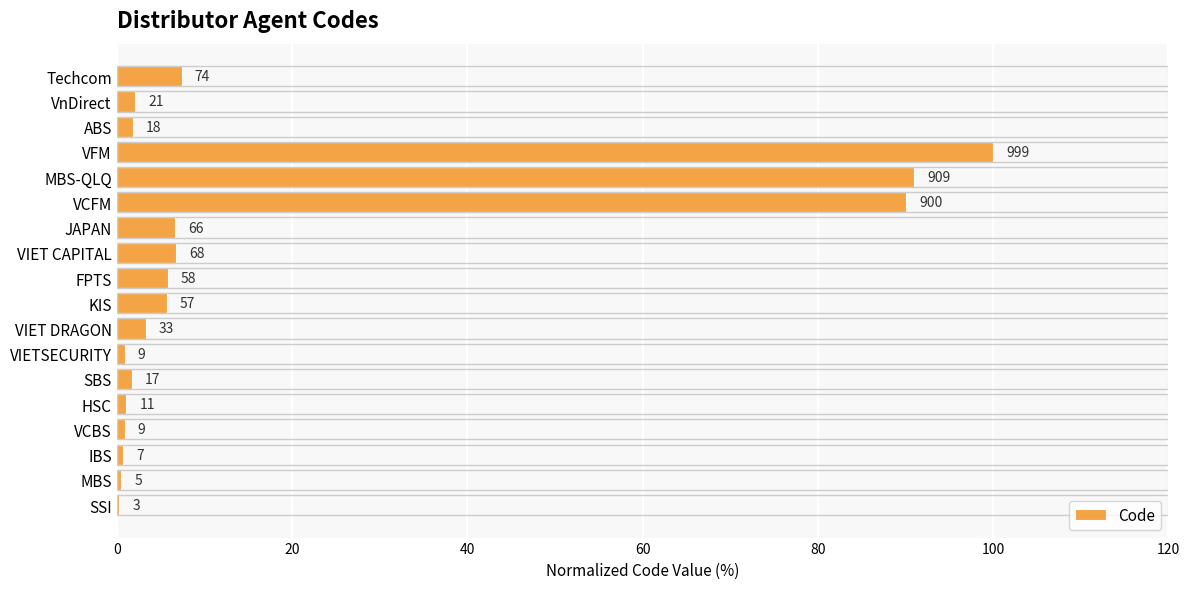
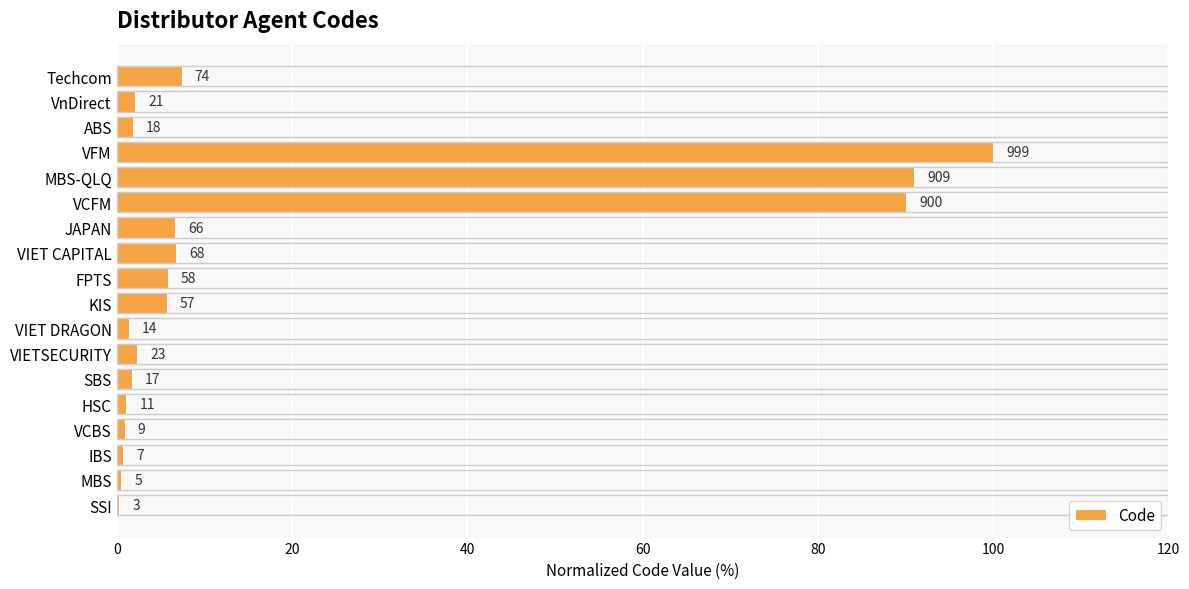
VIET DRAGON: 33 -> 14
VIETSECURITY: 9 -> 23
